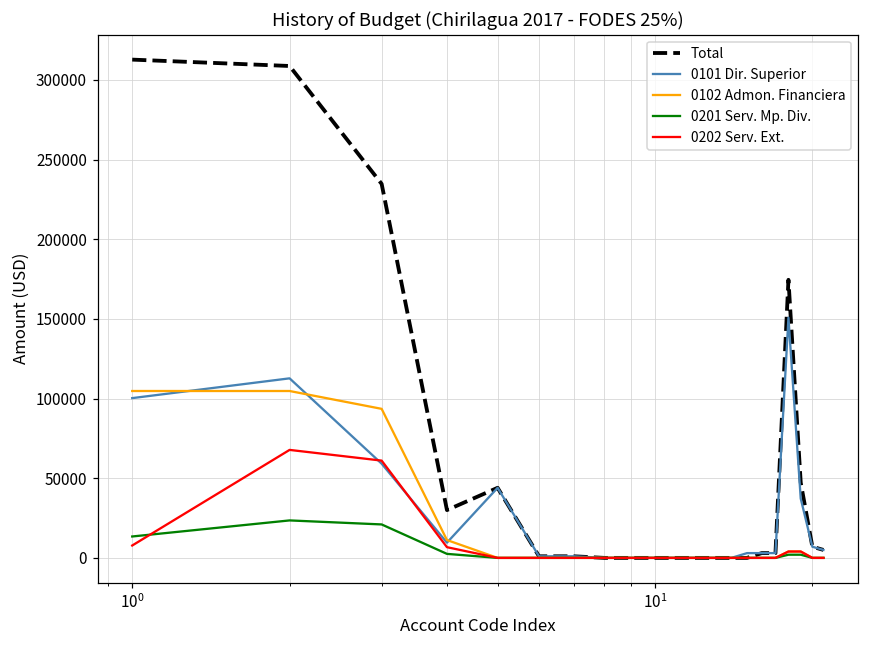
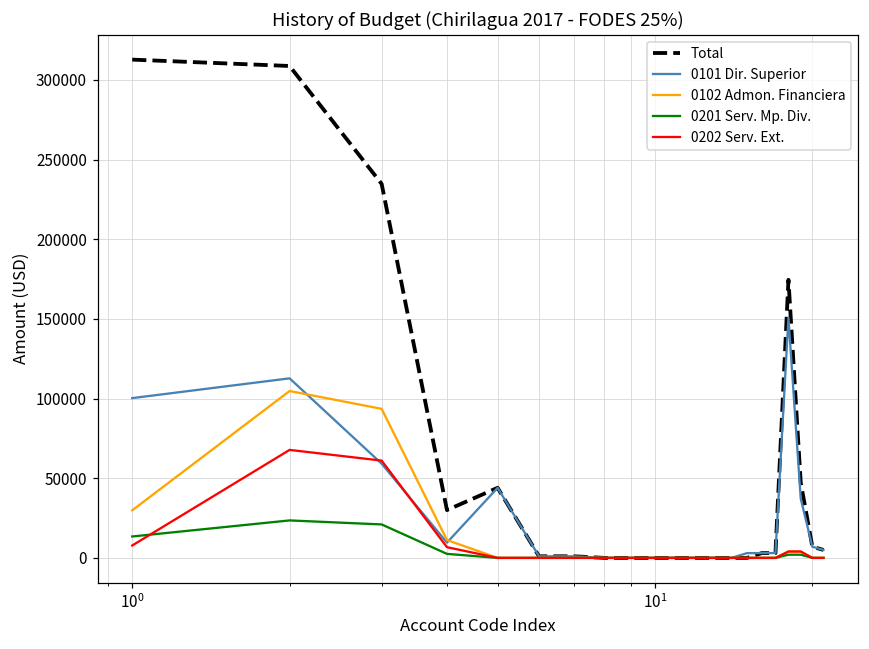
0102 Admon. Financiera, 10^0: 105000 -> 30000
